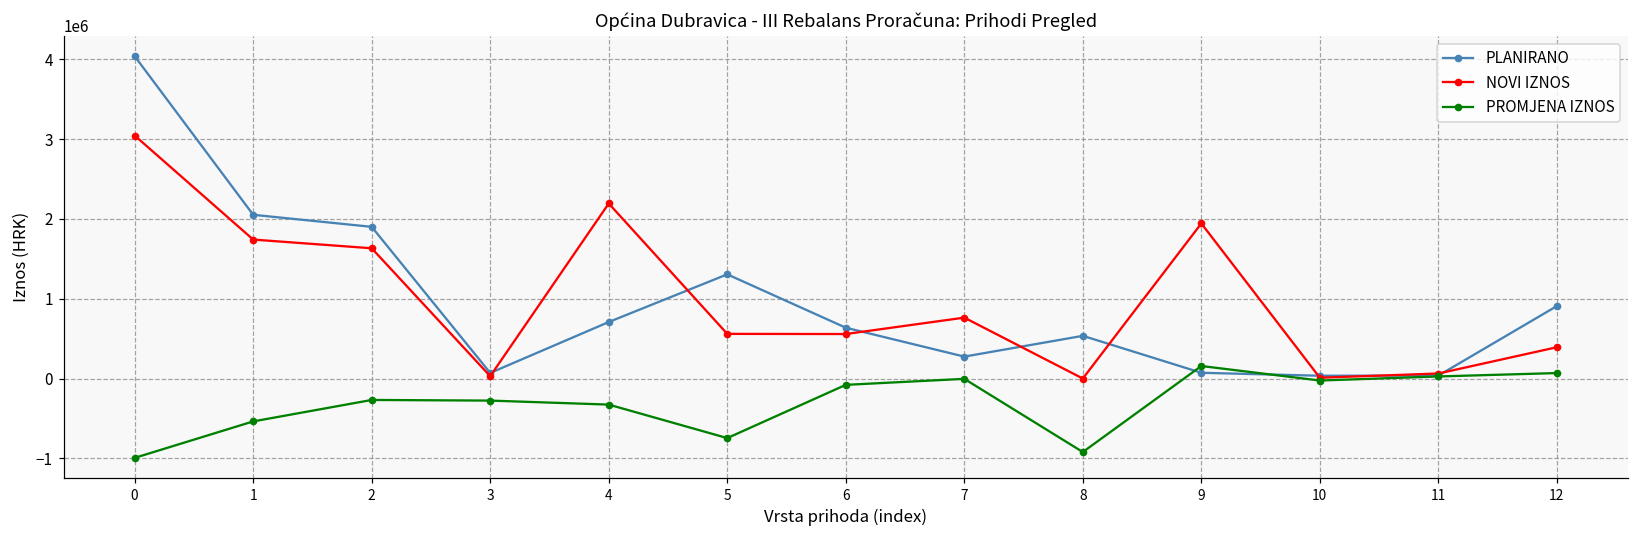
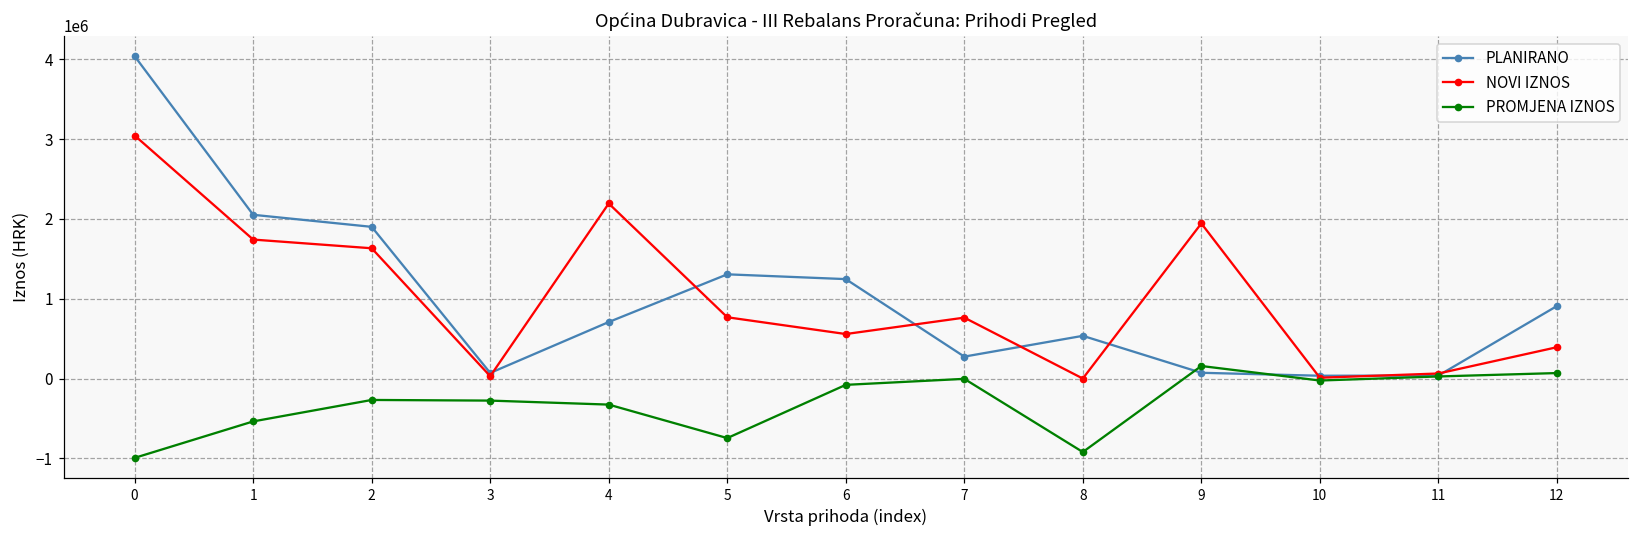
NOVI IZNOS, 5: 600000 -> 800000
PLANIRANO, 6: 600000 -> 1200000
